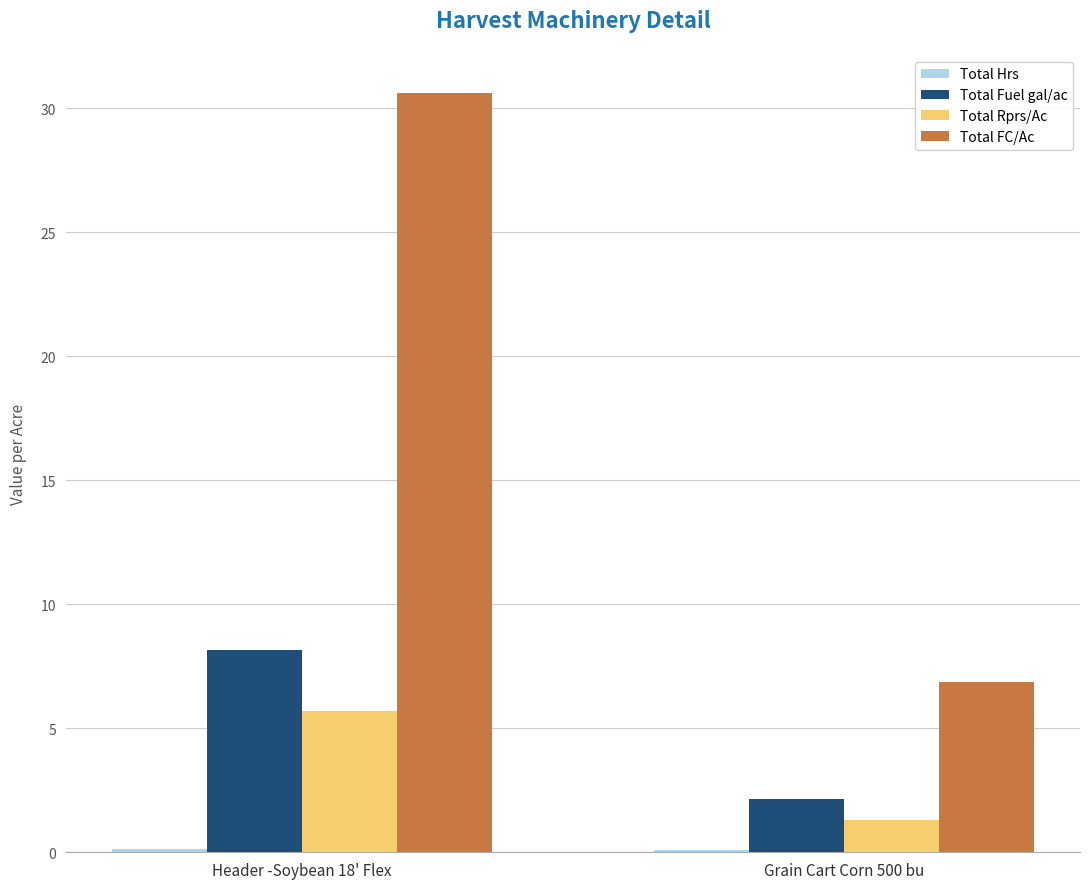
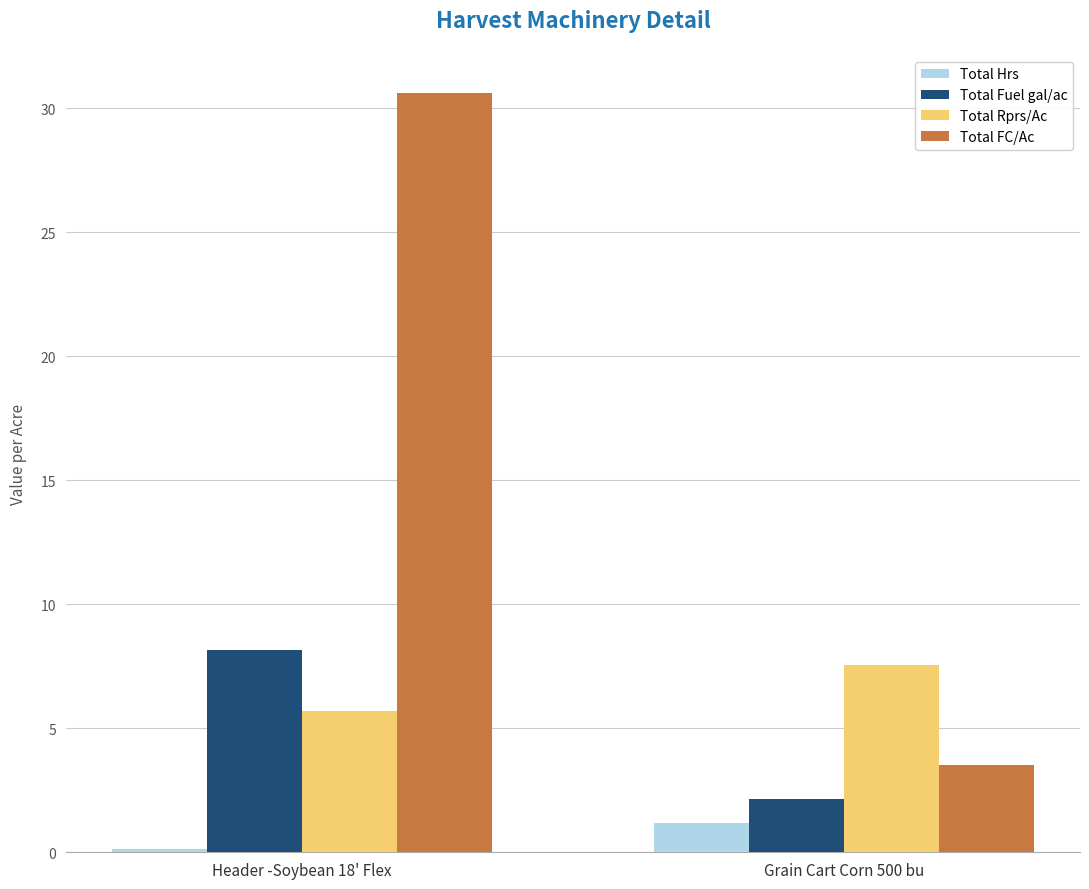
Total Hrs, Grain Cart Corn 500 bu: 0.1 -> 1.2
Total Rprs/Ac, Grain Cart Corn 500 bu: 1.3 -> 7.6
Total FC/Ac, Grain Cart Corn 500 bu: 6.9 -> 3.5
